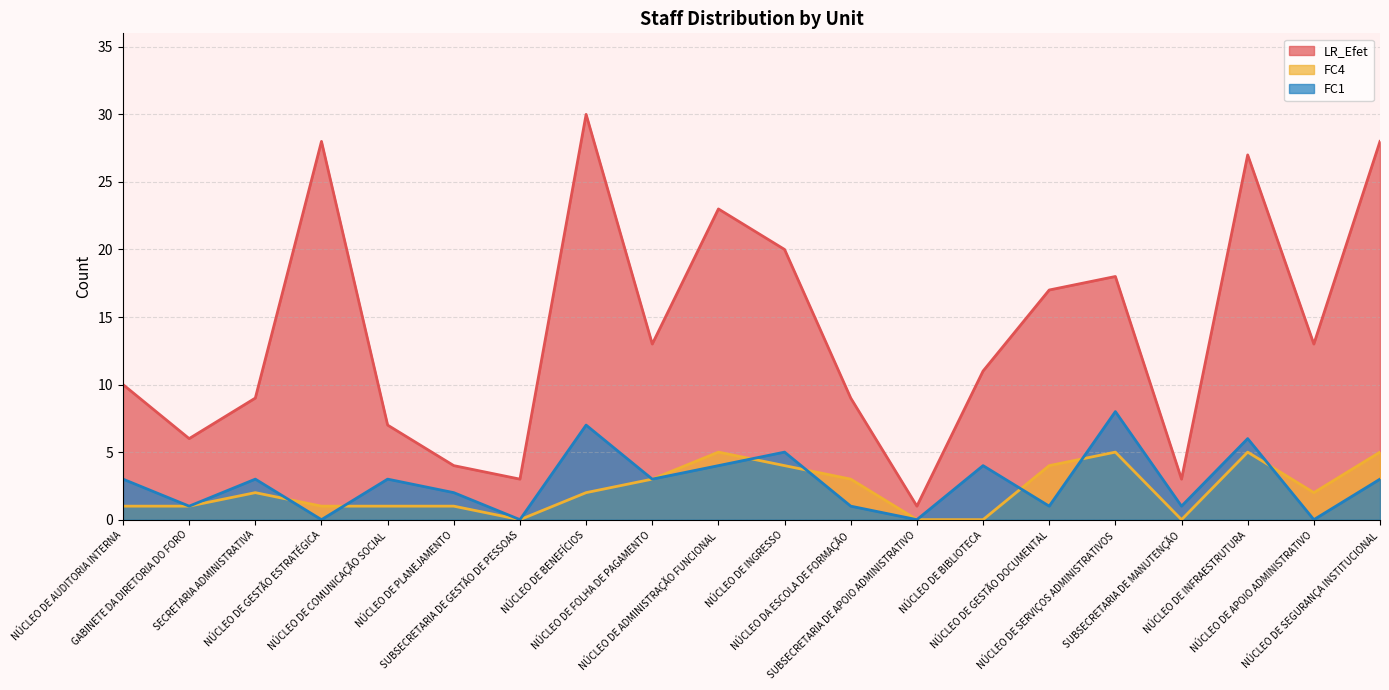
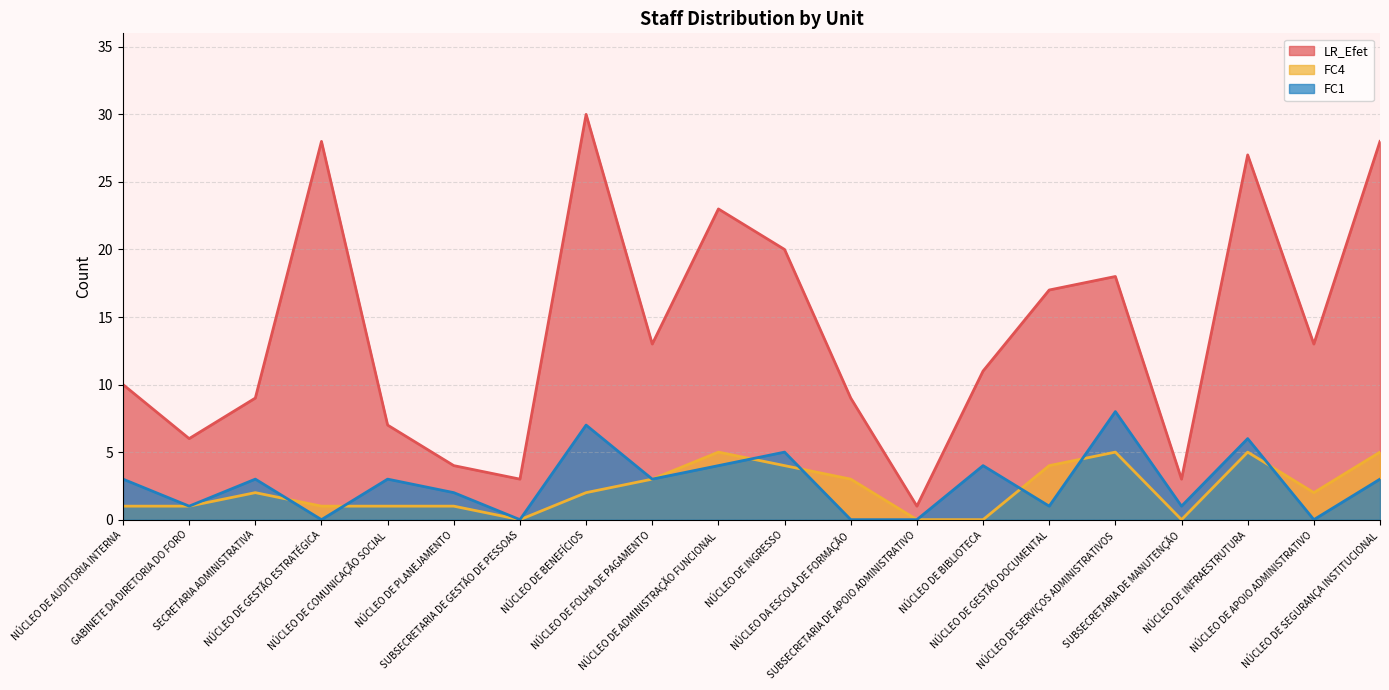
FC1, NÚCLEO DA ESCOLA DE FORMAÇÃO: 1 -> 0
